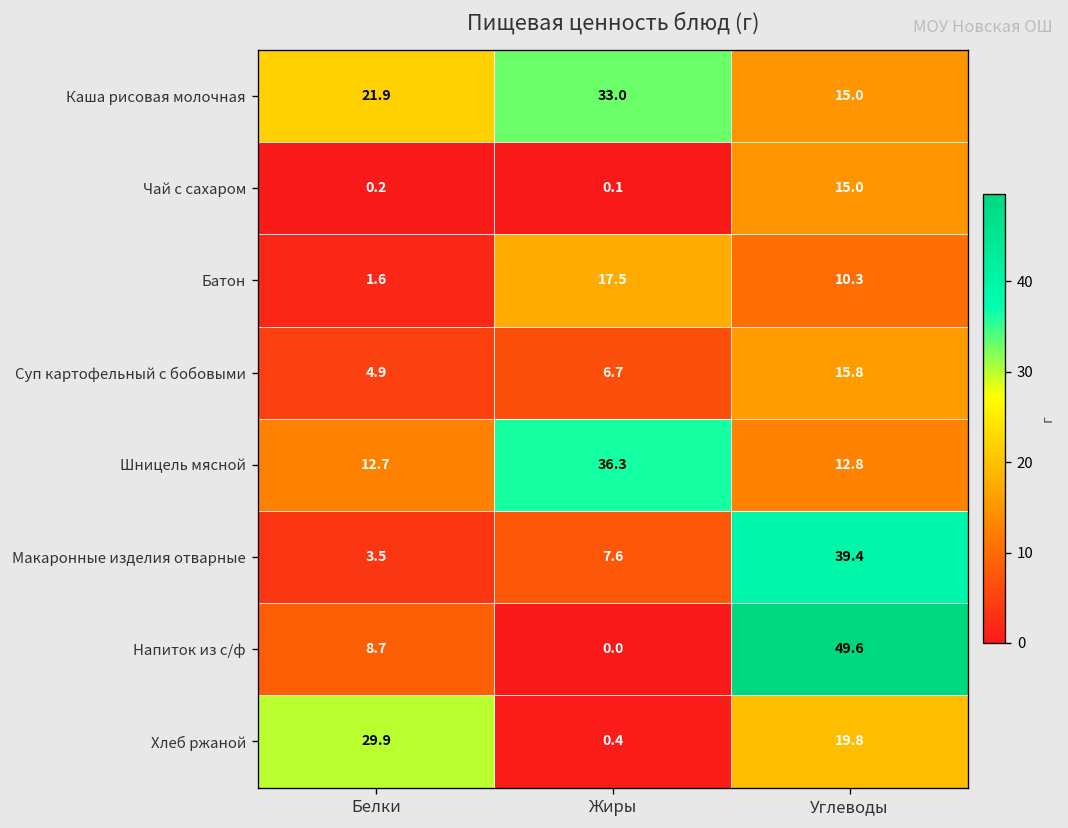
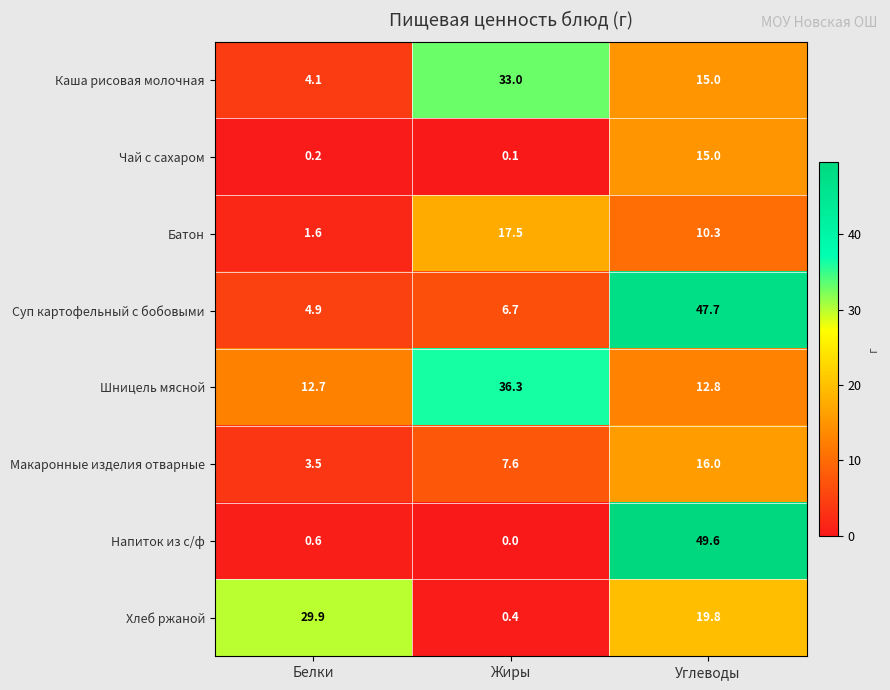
Каша рисовая молочная, Белки: 21.9 -> 4.1
Суп картофельный с бобовыми, Углеводы: 15.8 -> 47.7
Макаронные изделия отварные, Углеводы: 39.4 -> 16.0
Напиток из с/ф, Белки: 8.7 -> 0.6
